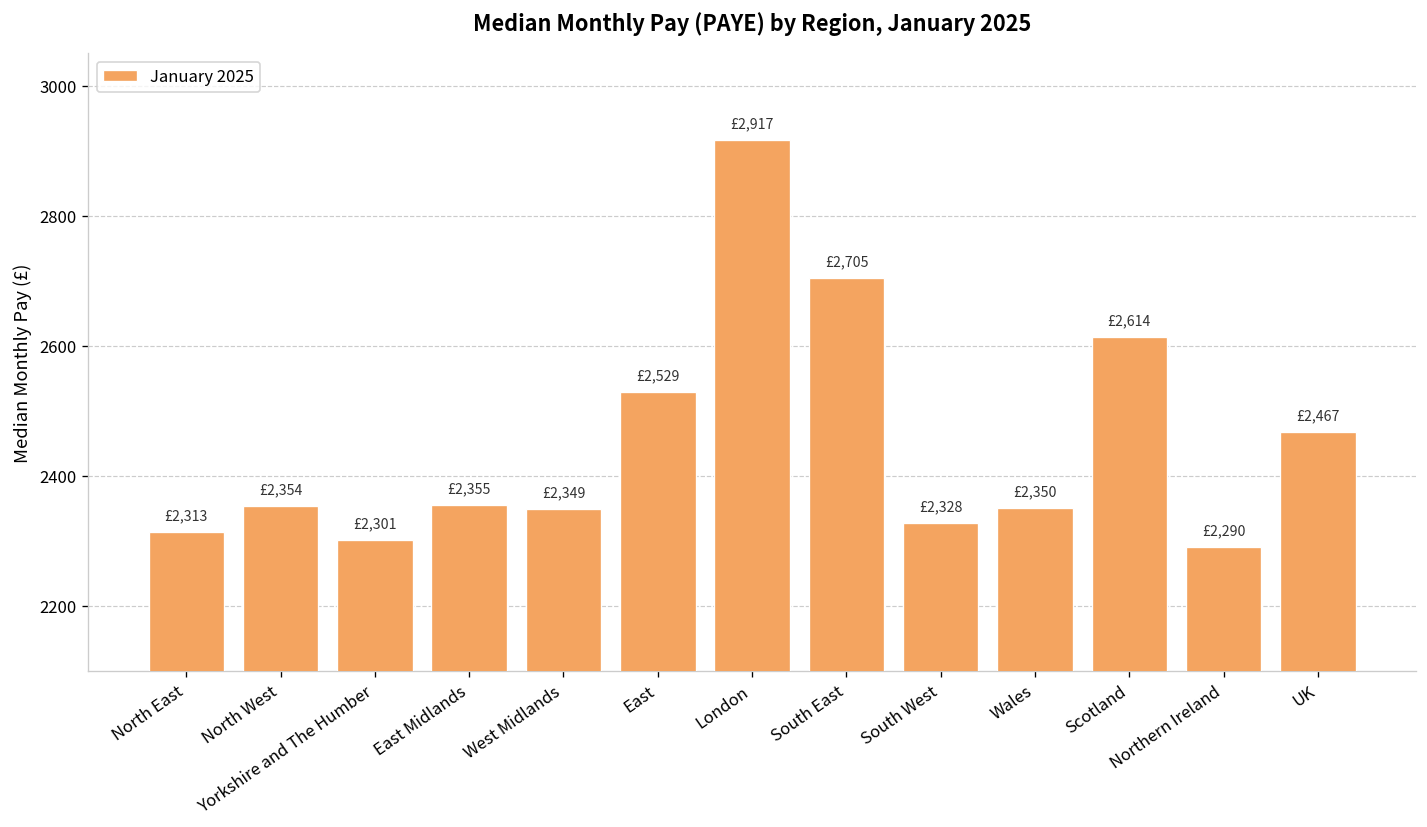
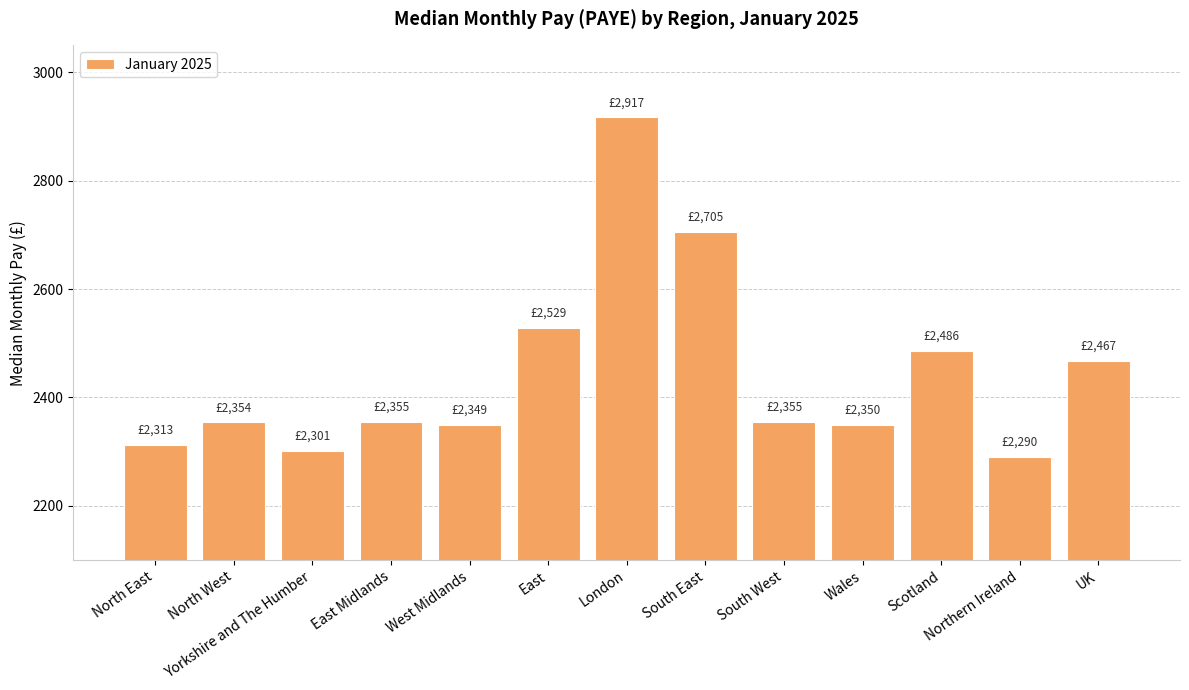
South West: £2,328 -> £2,355
Scotland: £2,614 -> £2,486
